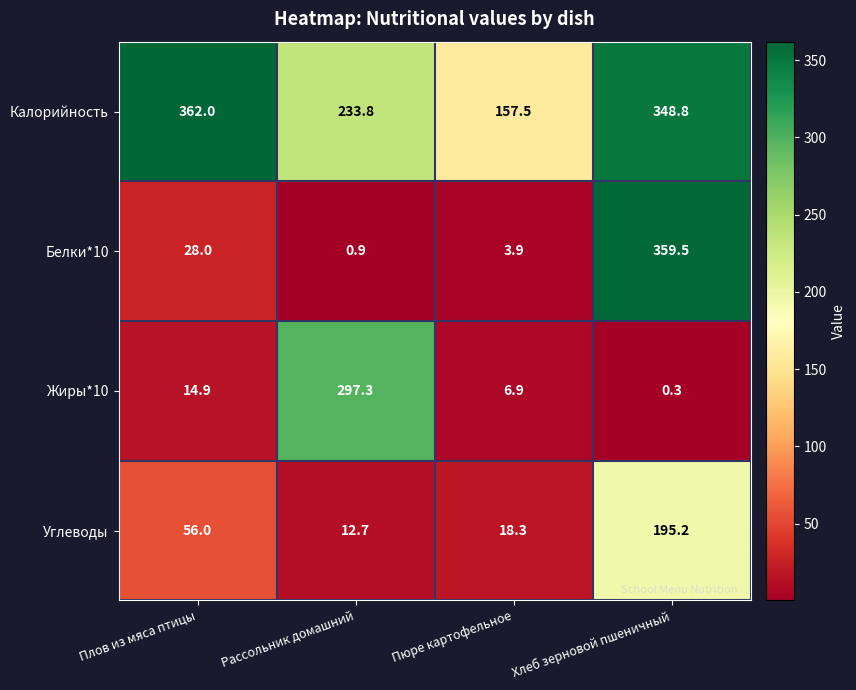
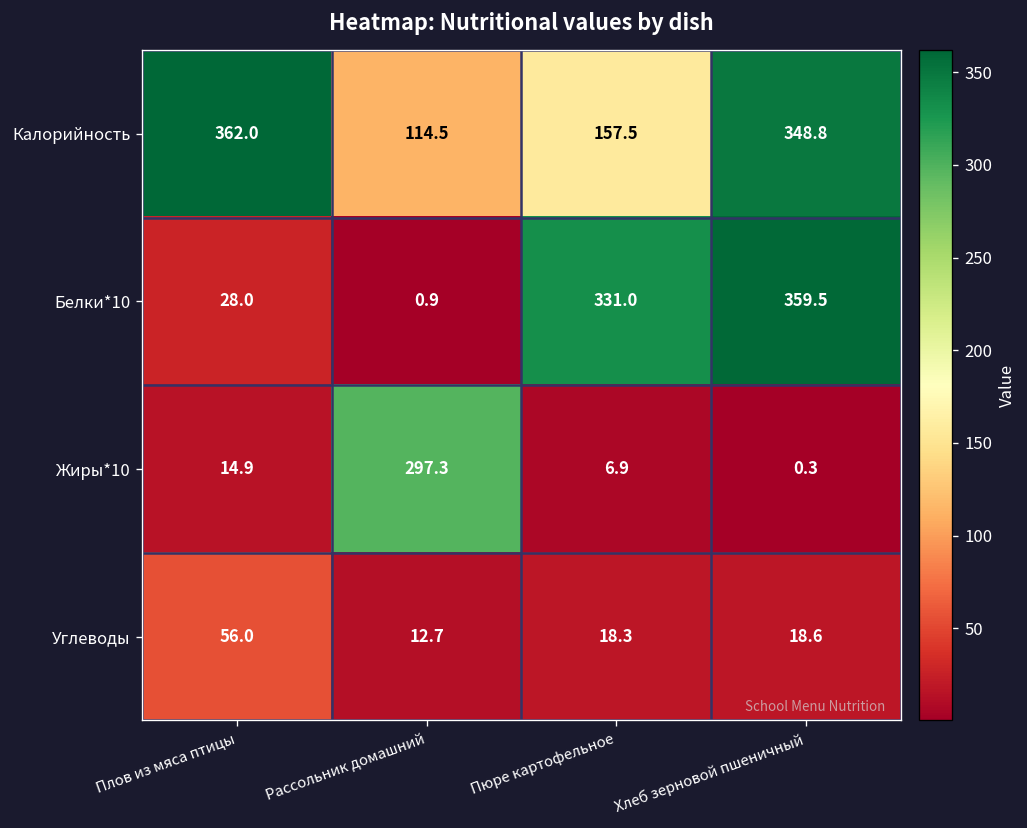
Калорийность, Рассольник домашний: 233.8 -> 114.5
Белки*10, Пюре картофельное: 3.9 -> 331.0
Углеводы, Хлеб зерновой пшеничный: 195.2 -> 18.6
